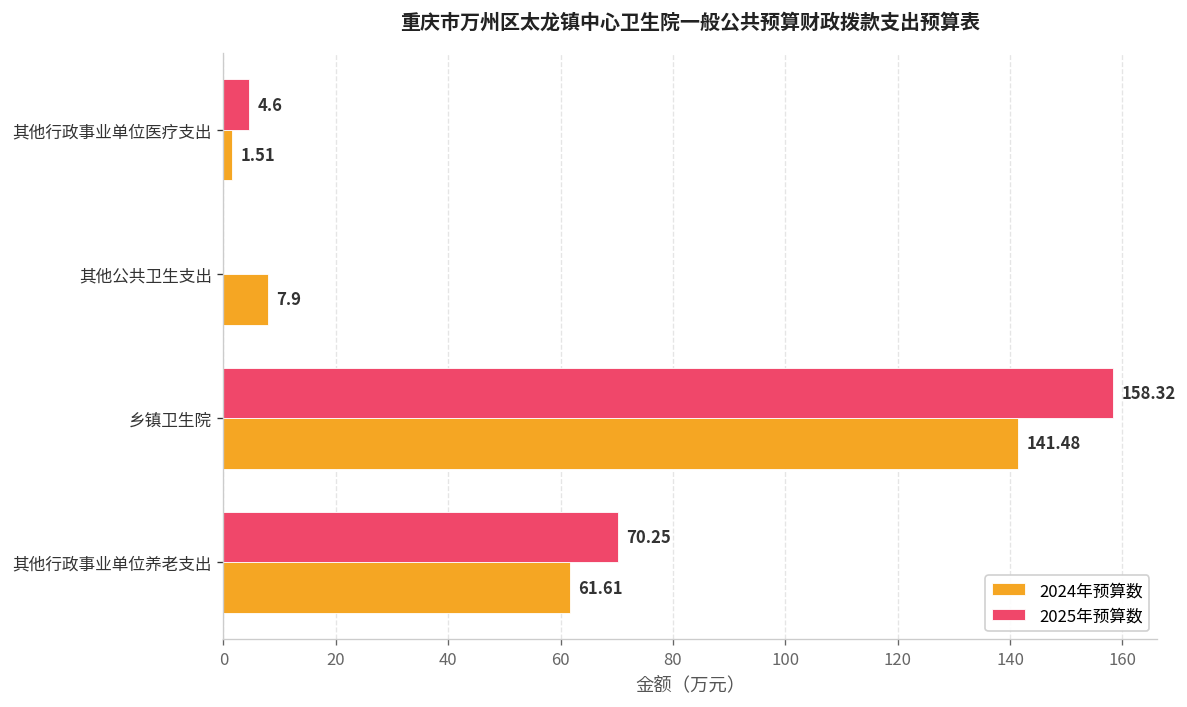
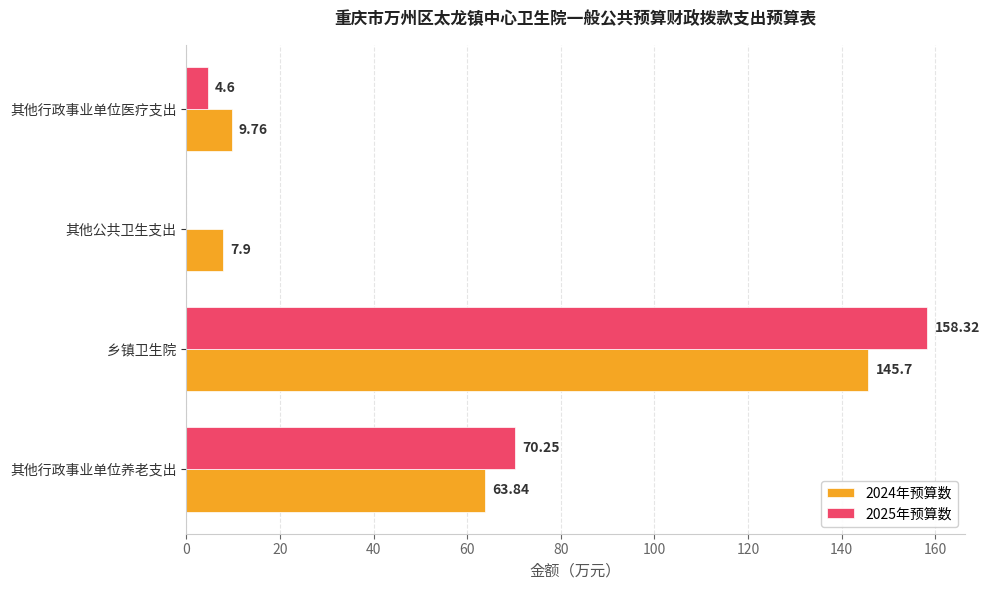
2024年预算数, 其他行政事业单位医疗支出: 1.51 -> 9.76
2024年预算数, 乡镇卫生院: 141.48 -> 145.7
2024年预算数, 其他行政事业单位养老支出: 61.61 -> 63.84
